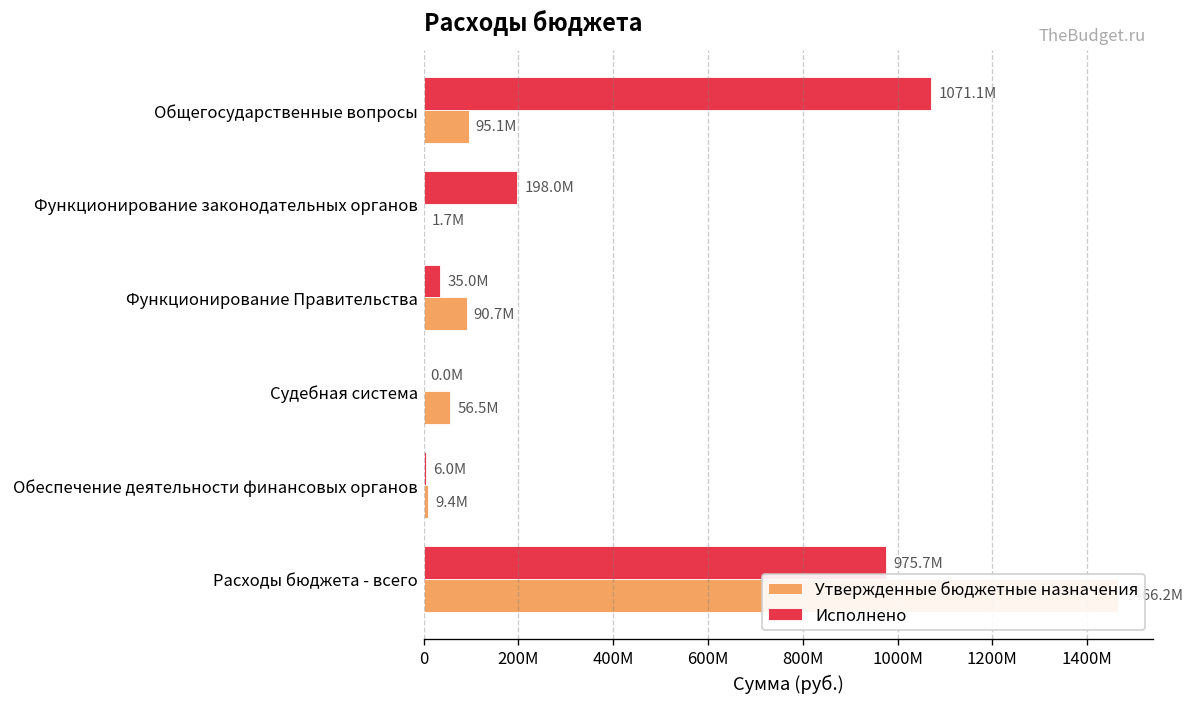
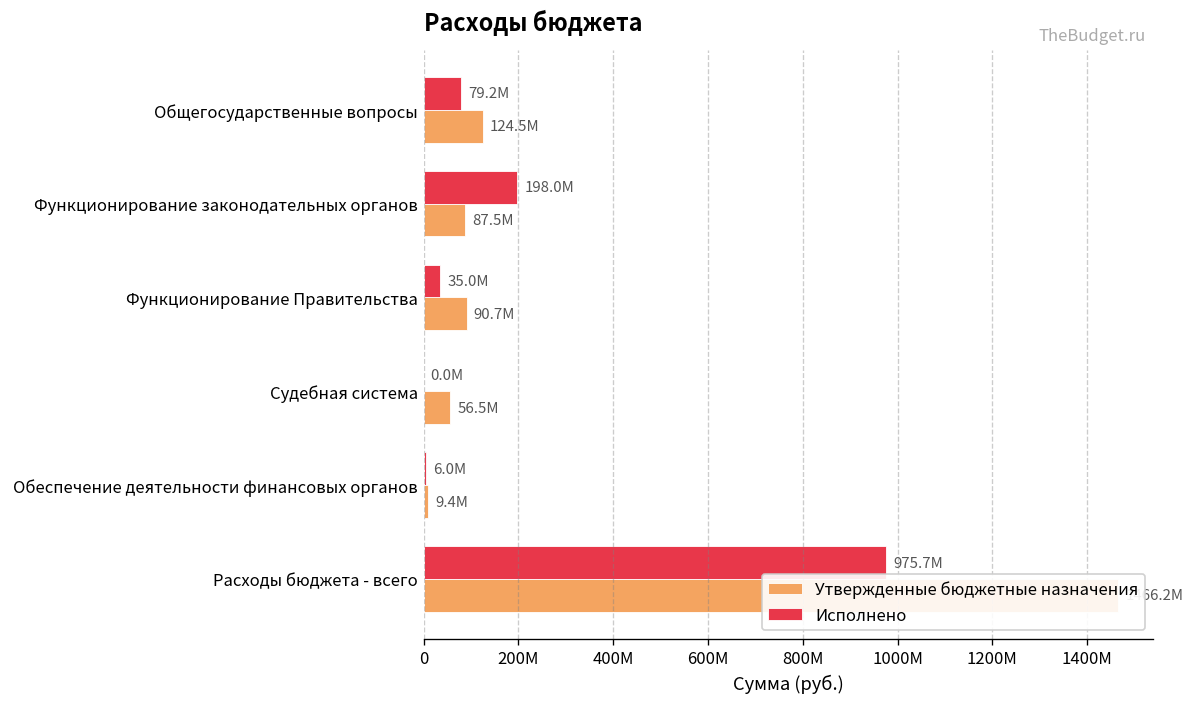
Исполнено, Общегосударственные вопросы: 1071.1M -> 79.2M
Утвержденные бюджетные назначения, Общегосударственные вопросы: 95.1M -> 124.5M
Утвержденные бюджетные назначения, Функционирование законодательных органов: 1.7M -> 87.5M
